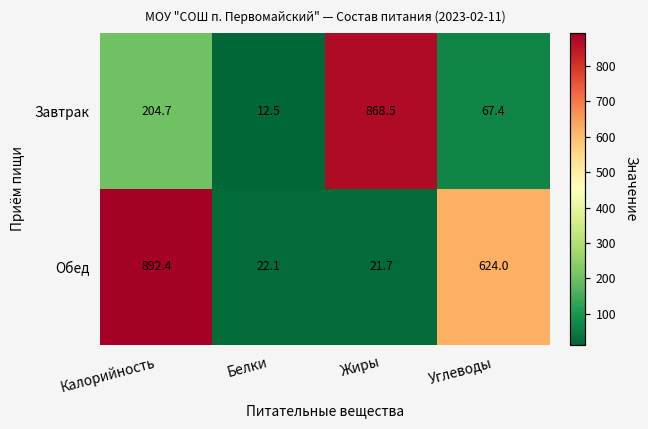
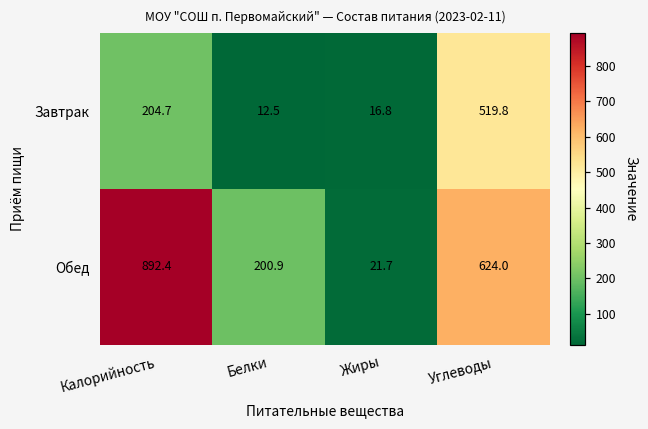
Завтрак, Жиры: 868.5 -> 16.8
Завтрак, Углеводы: 67.4 -> 519.8
Обед, Белки: 22.1 -> 200.9
